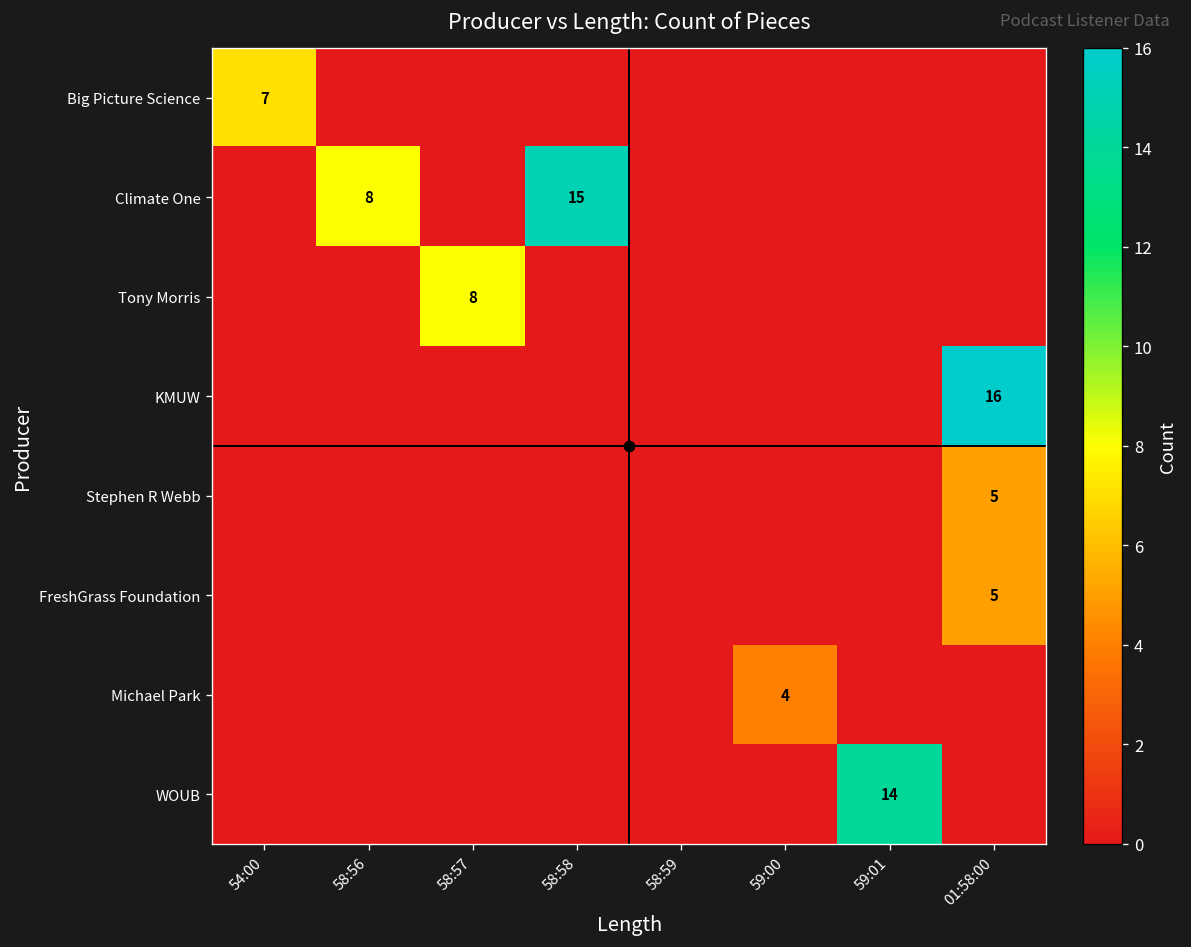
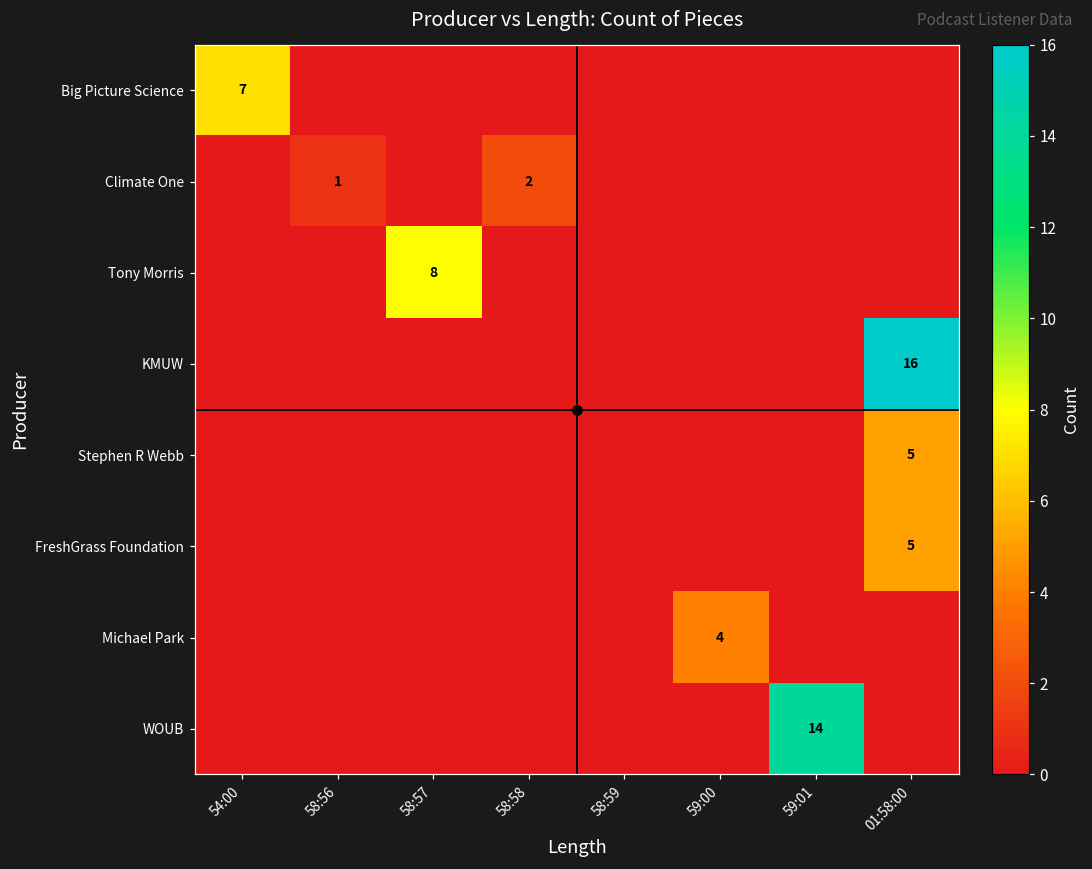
Climate One, 58:56: 8 -> 1
Climate One, 58:58: 15 -> 2
